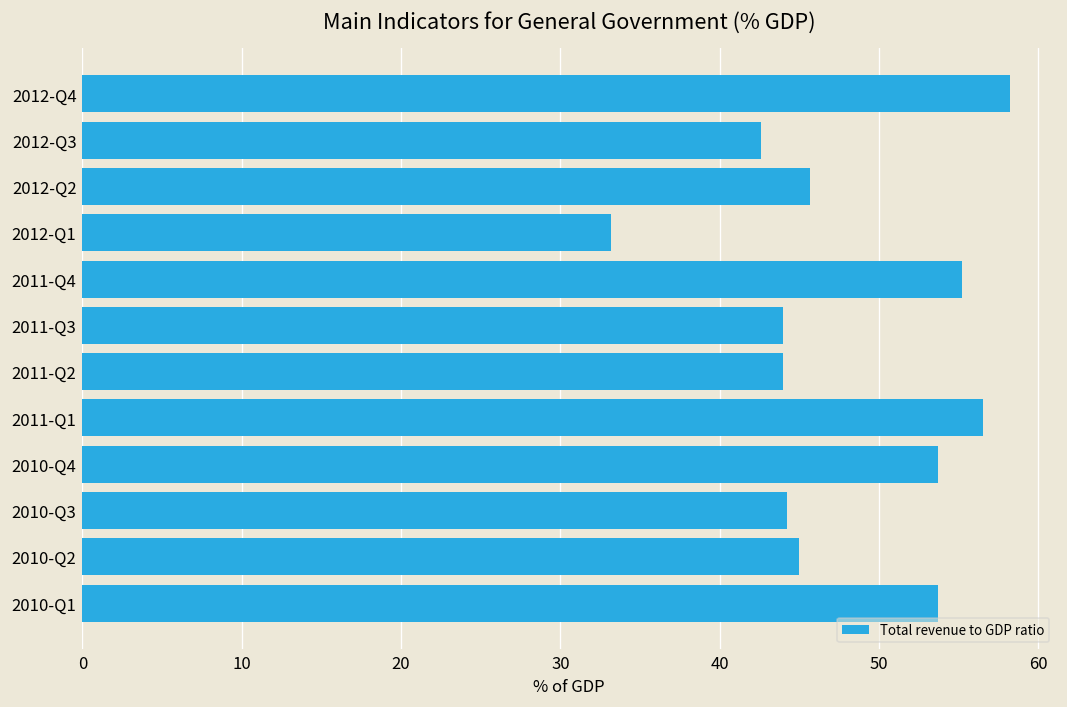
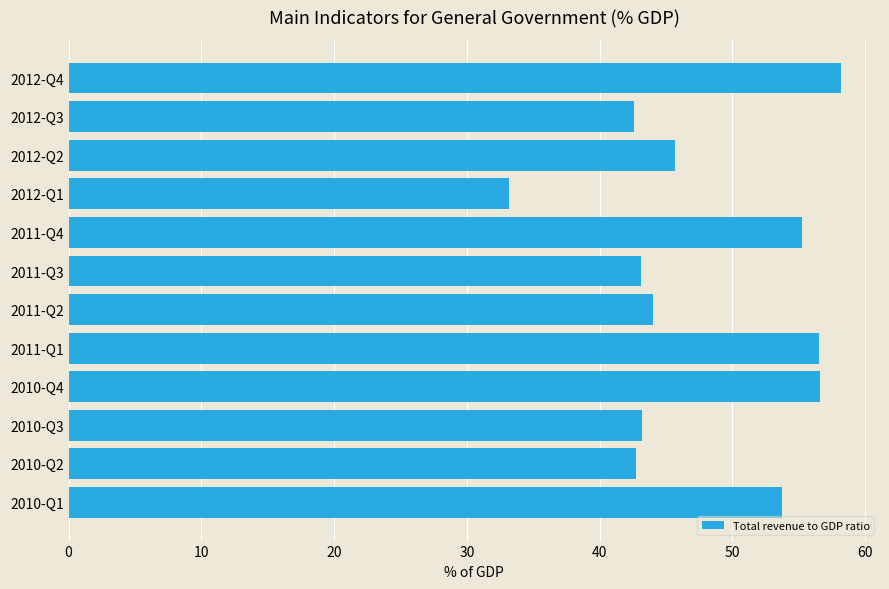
2011-Q3: 44.0 -> 43.1
2010-Q4: 53.7 -> 56.6
2010-Q3: 44.2 -> 43.2
2010-Q2: 45.0 -> 42.7
